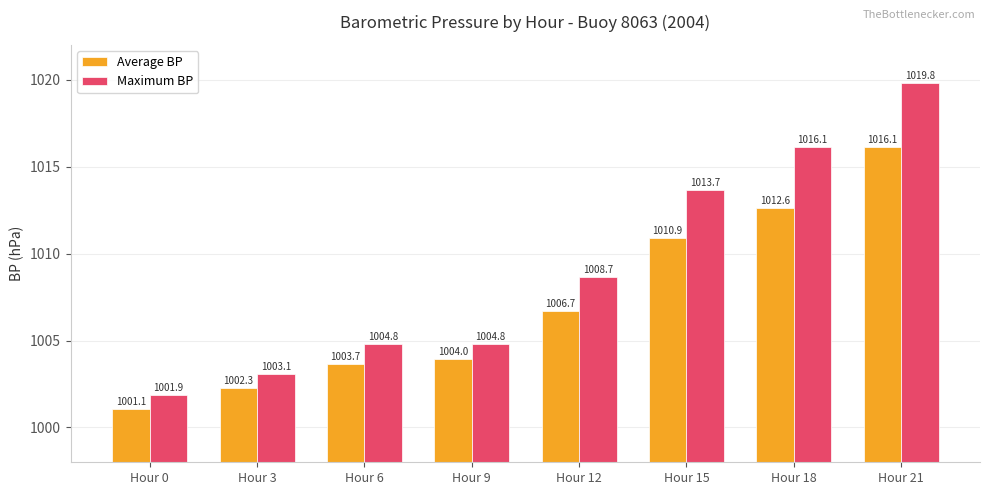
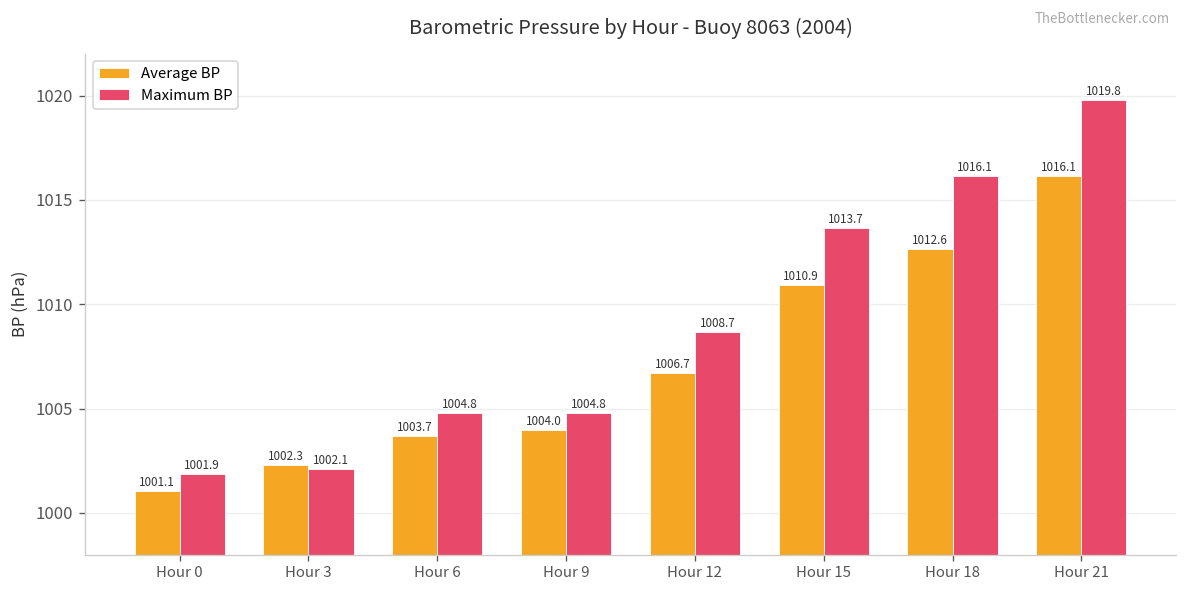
Maximum BP, Hour 3: 1003.1 -> 1002.1
